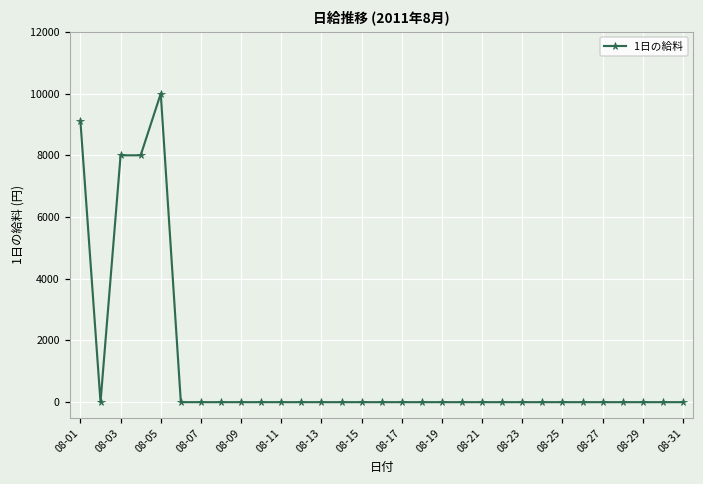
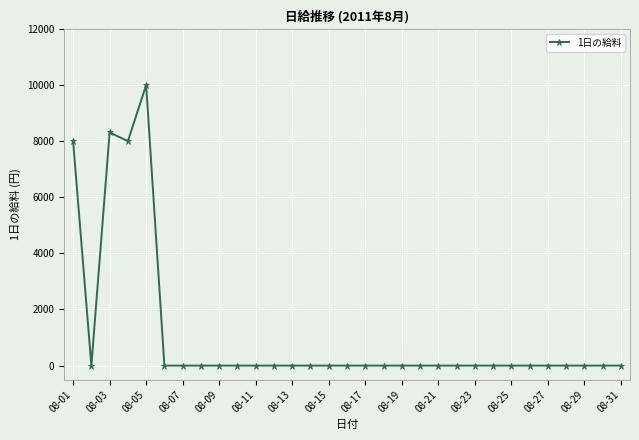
08-01: 9100 -> 8000
08-03: 8000 -> 8300
